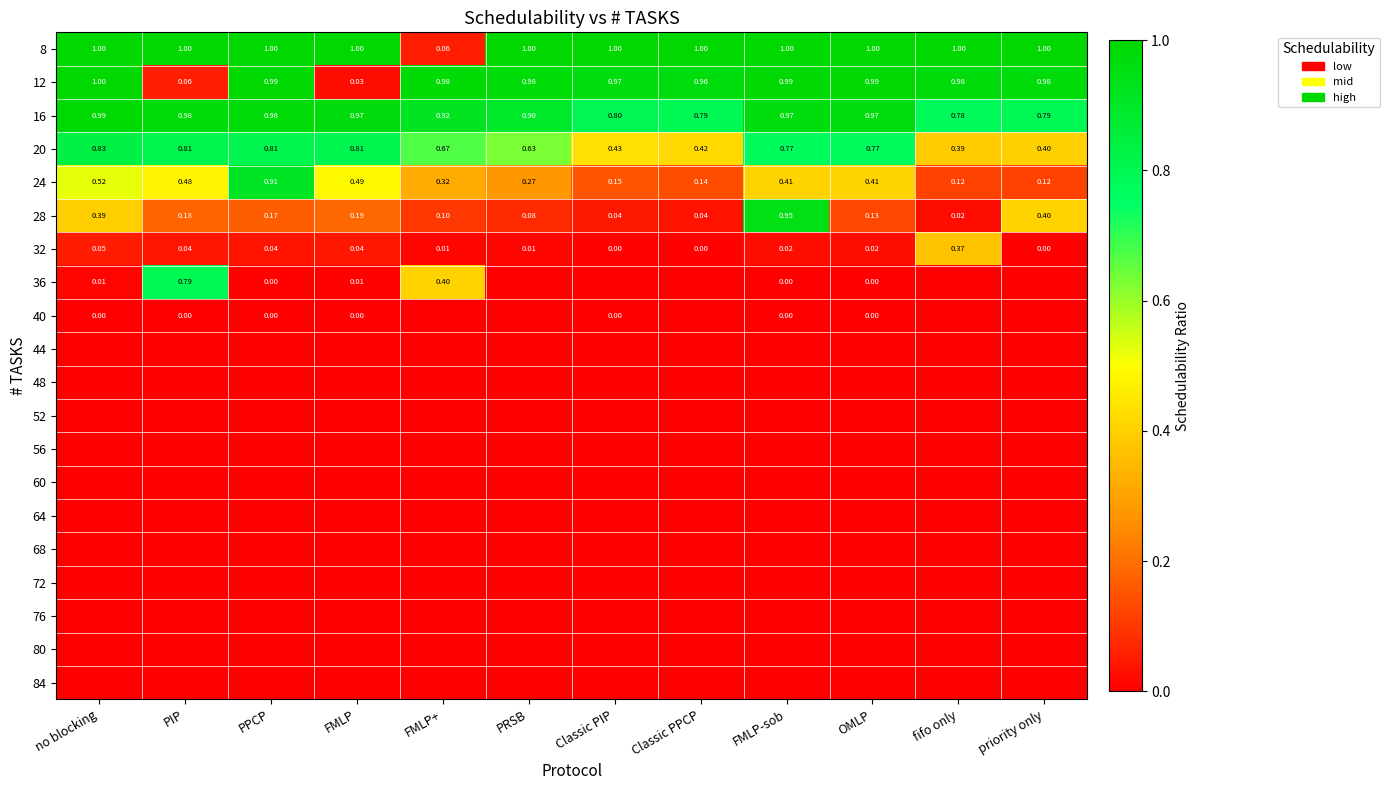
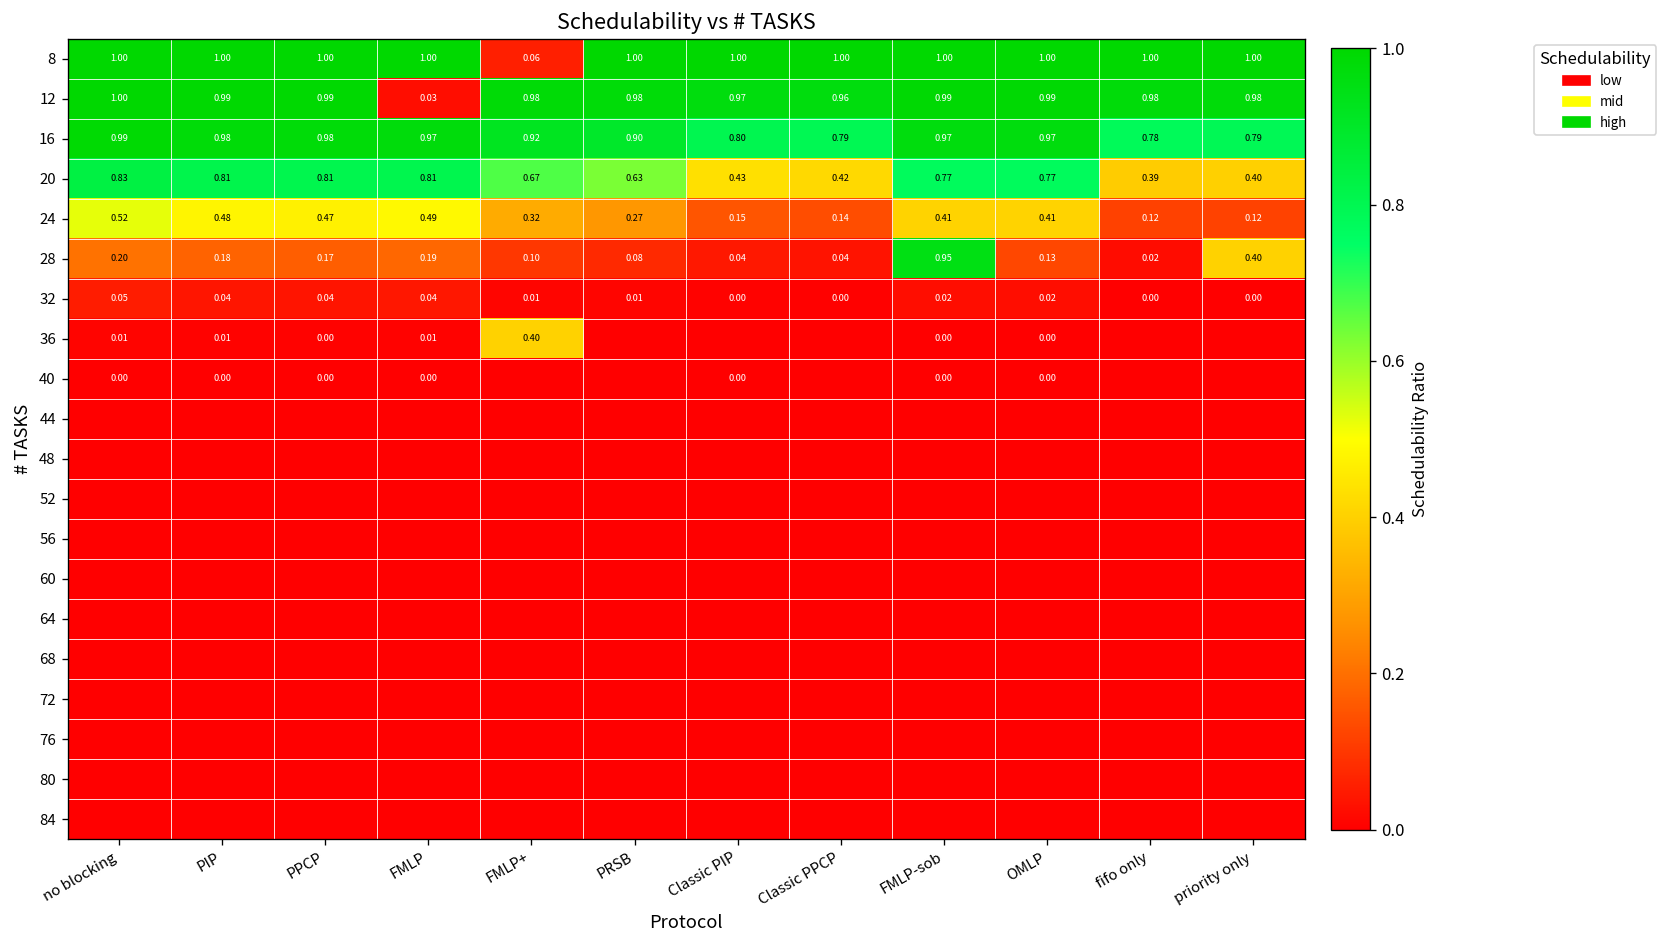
12, PIP: 0.06 -> 0.99
24, PPCP: 0.91 -> 0.47
28, no blocking: 0.39 -> 0.20
32, fifo only: 0.37 -> 0.00
36, PIP: 0.79 -> 0.01
